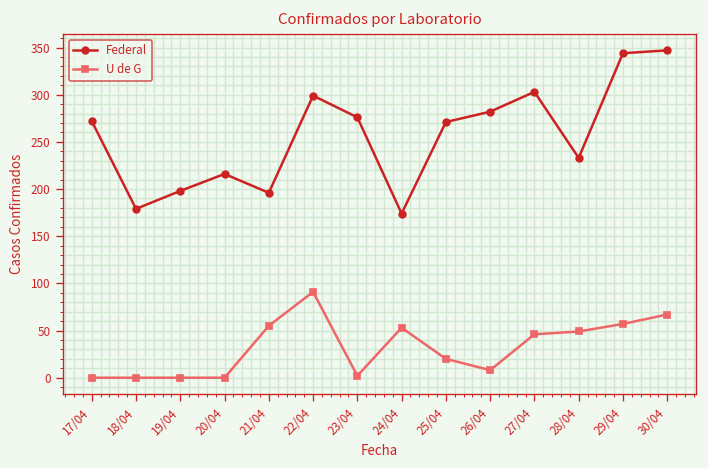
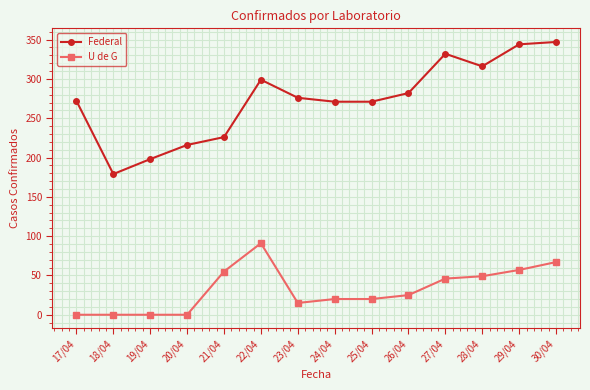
Federal, 21/04: 200 -> 230
U de G, 23/04: 0 -> 20
Federal, 24/04: 170 -> 270
U de G, 24/04: 50 -> 20
U de G, 26/04: 10 -> 30
Federal, 27/04: 300 -> 330
Federal, 28/04: 230 -> 320
